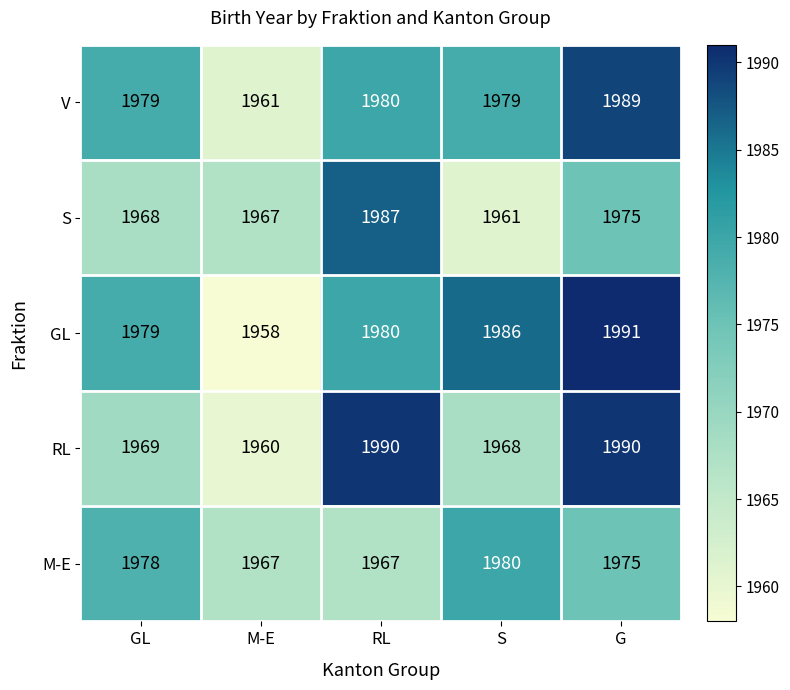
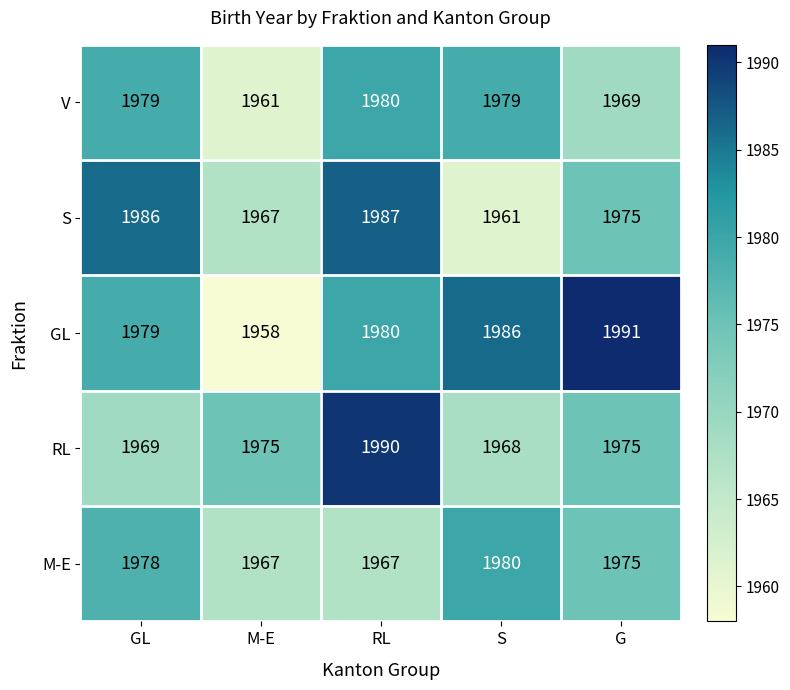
V, G: 1989 -> 1969
S, GL: 1968 -> 1986
RL, M-E: 1960 -> 1975
RL, G: 1990 -> 1975
